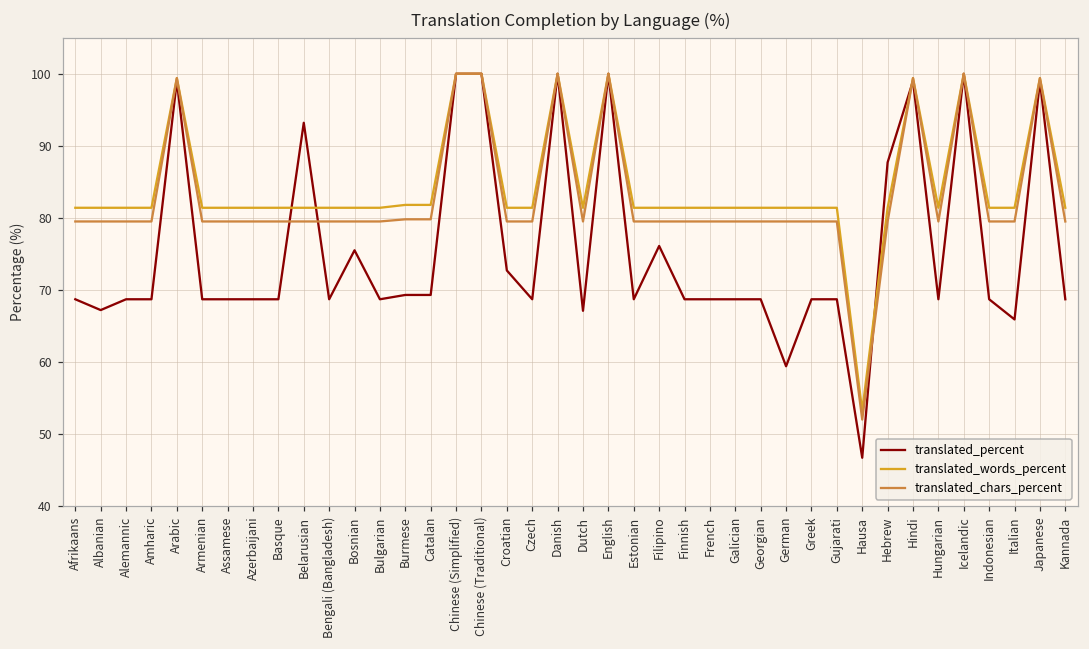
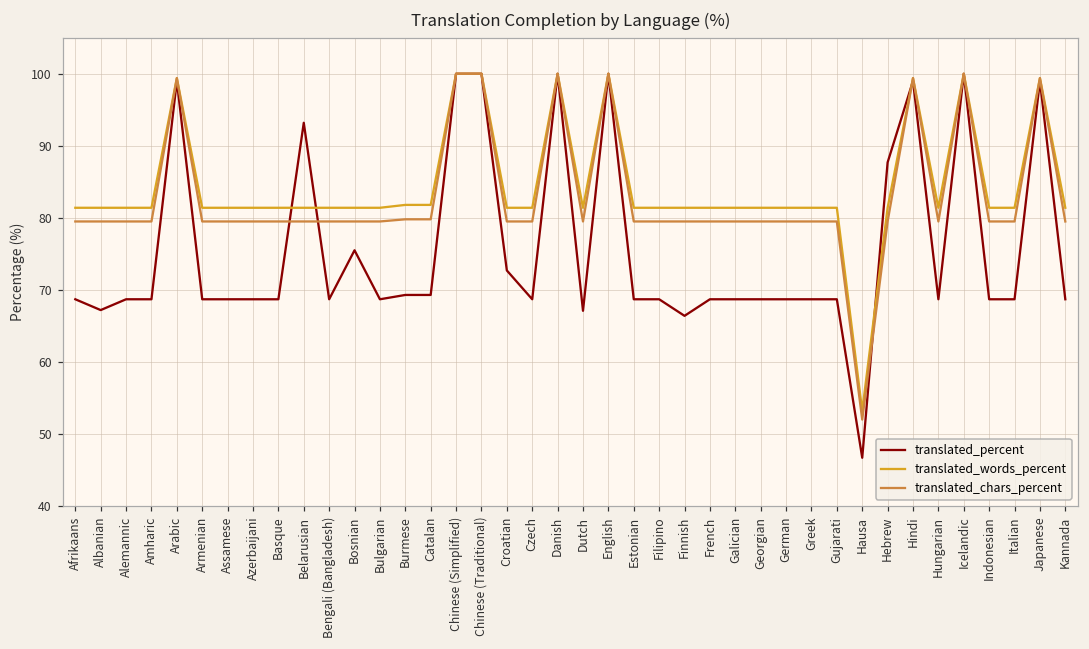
translated_percent, Filipino: 76 -> 69
translated_percent, Finnish: 69 -> 66
translated_percent, German: 59 -> 69
translated_percent, Italian: 66 -> 69
